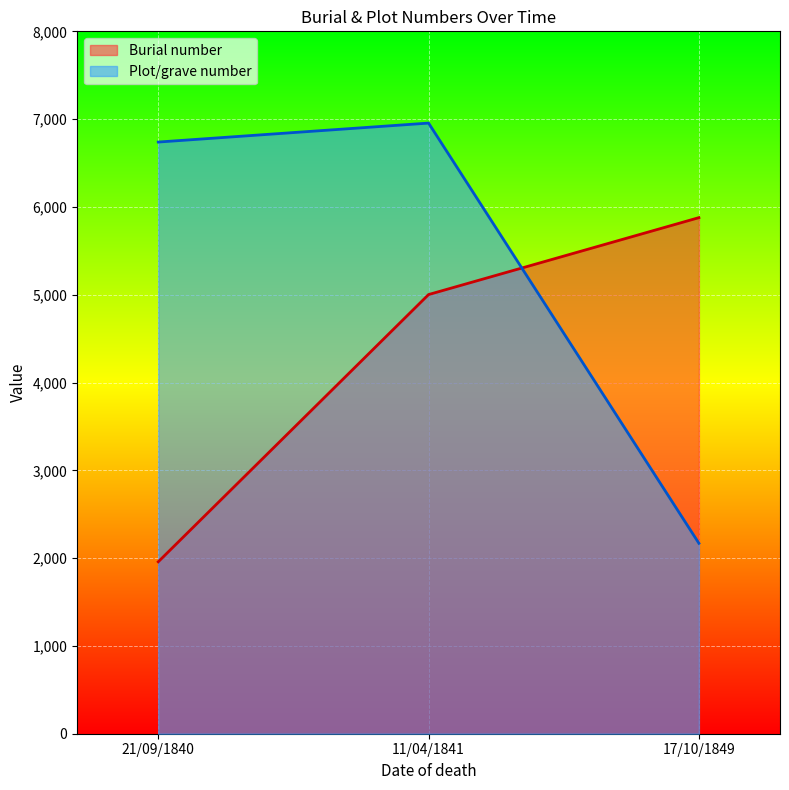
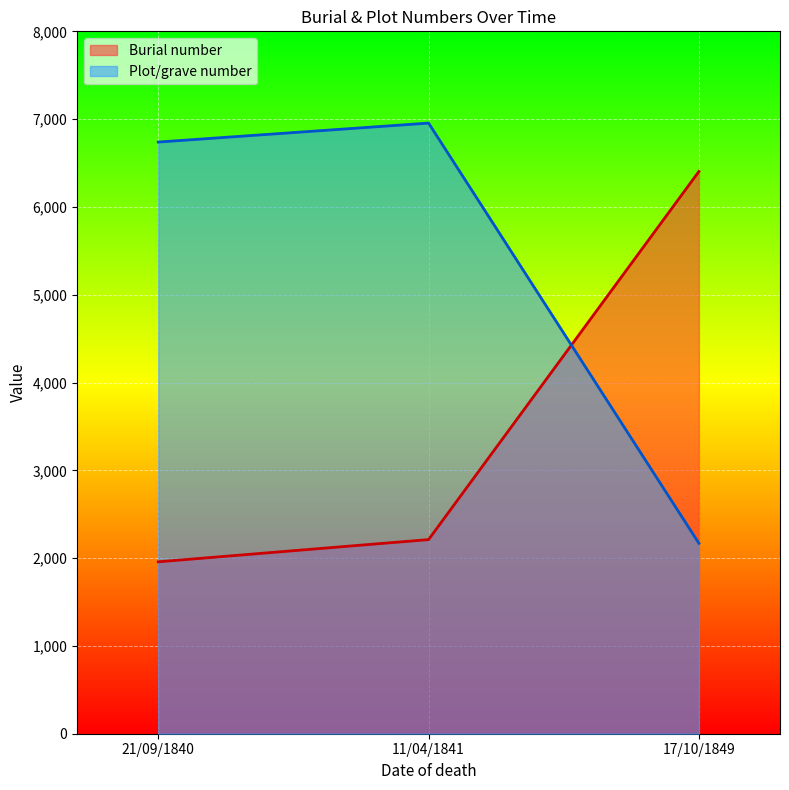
Burial number, 11/04/1841: 5,000 -> 2,200
Burial number, 17/10/1849: 5,900 -> 6,400
